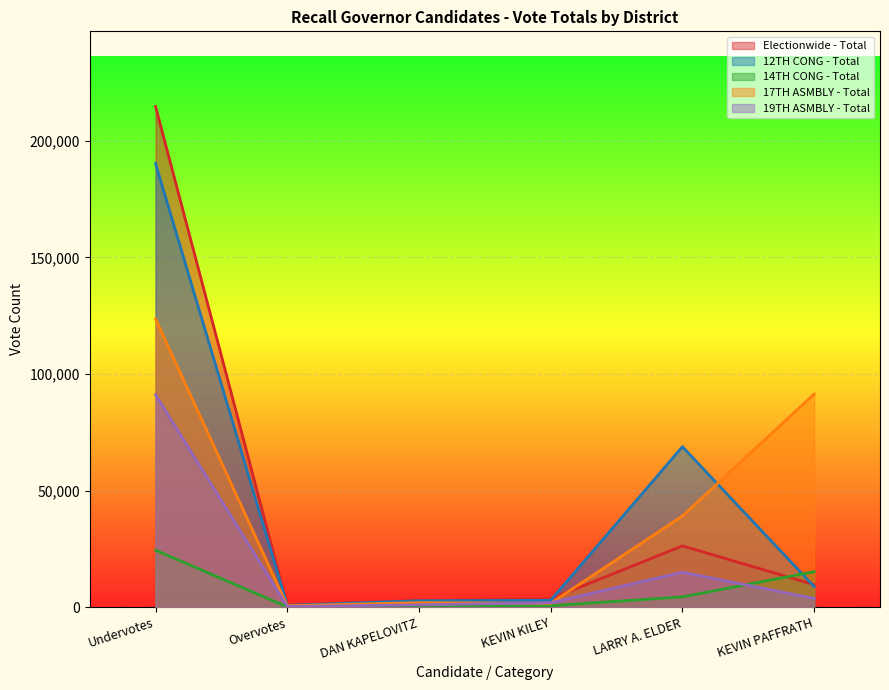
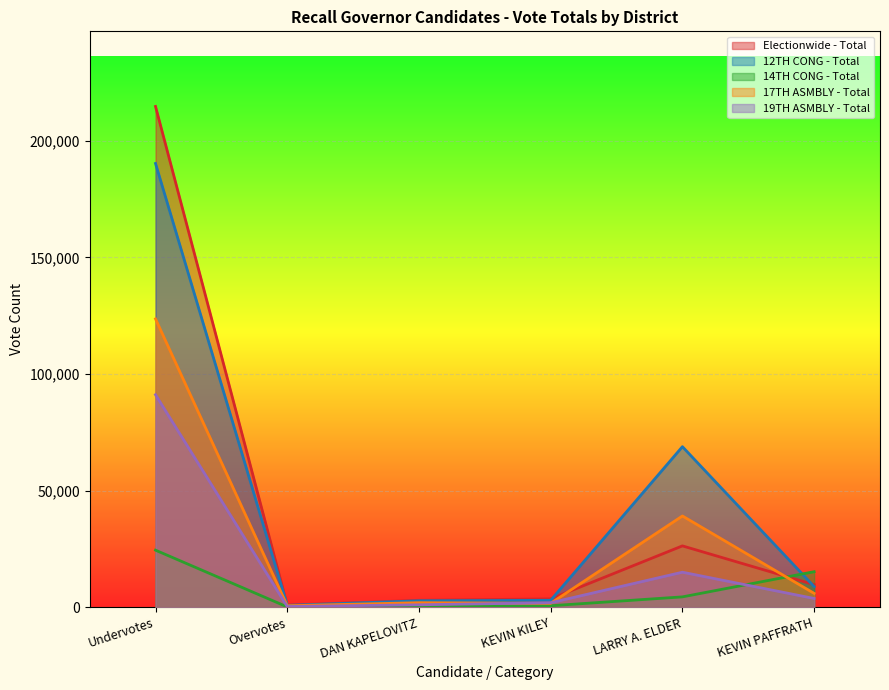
17TH ASMBLY - Total, KEVIN PAFFRATH: 91,000 -> 6,000
